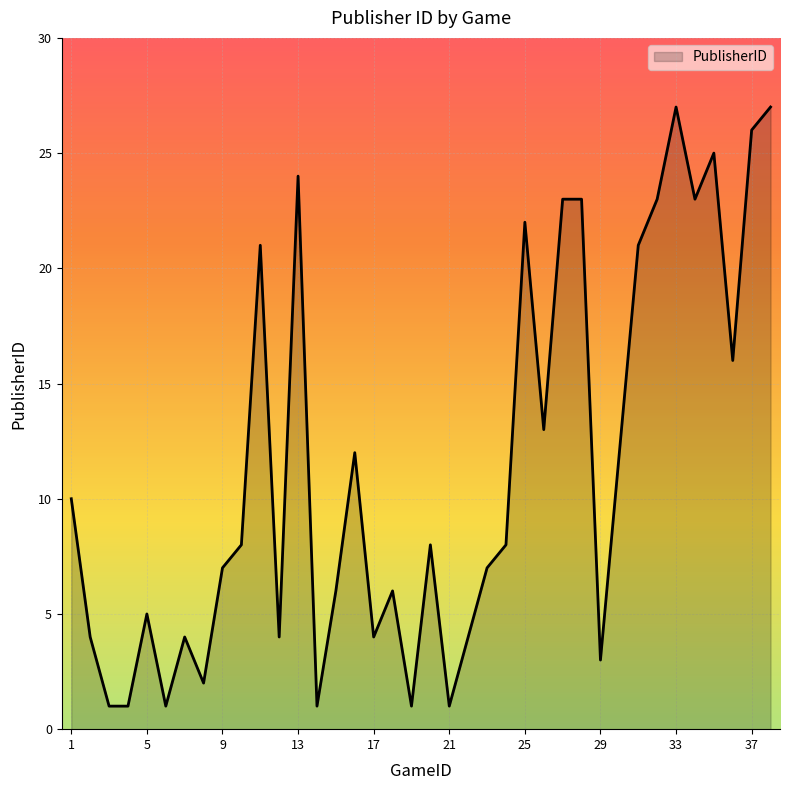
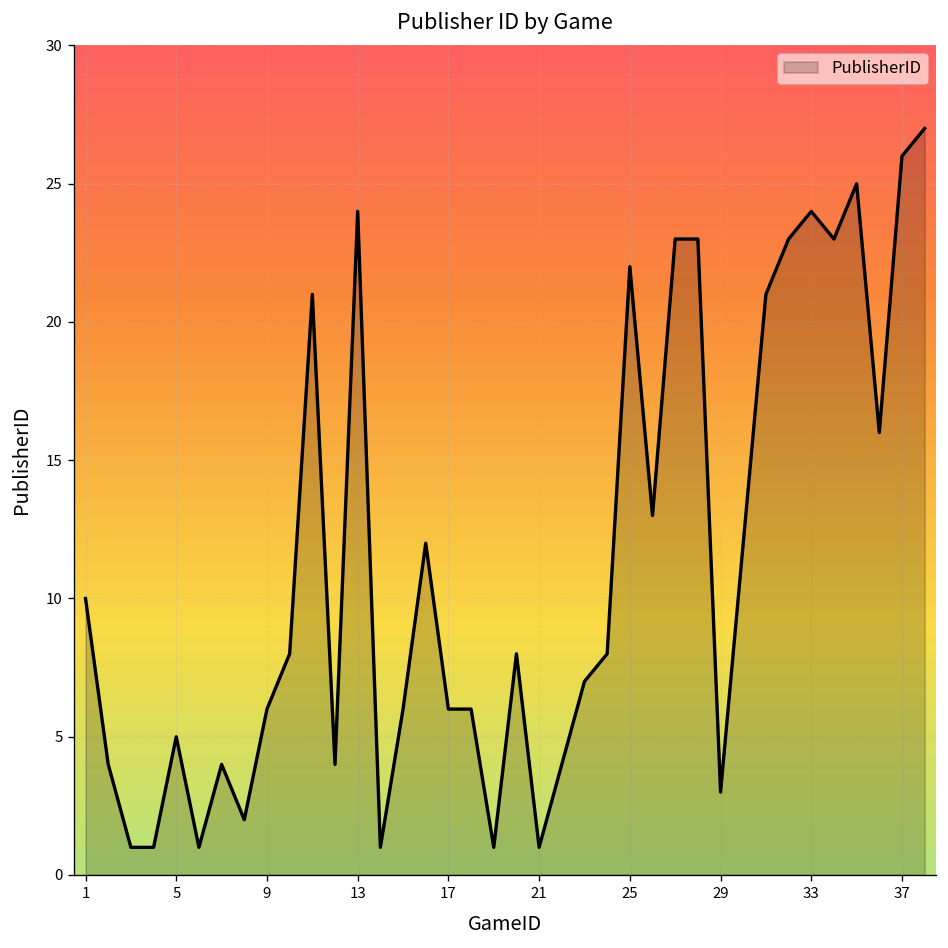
9: 7 -> 6
17: 4 -> 6
33: 27 -> 24
